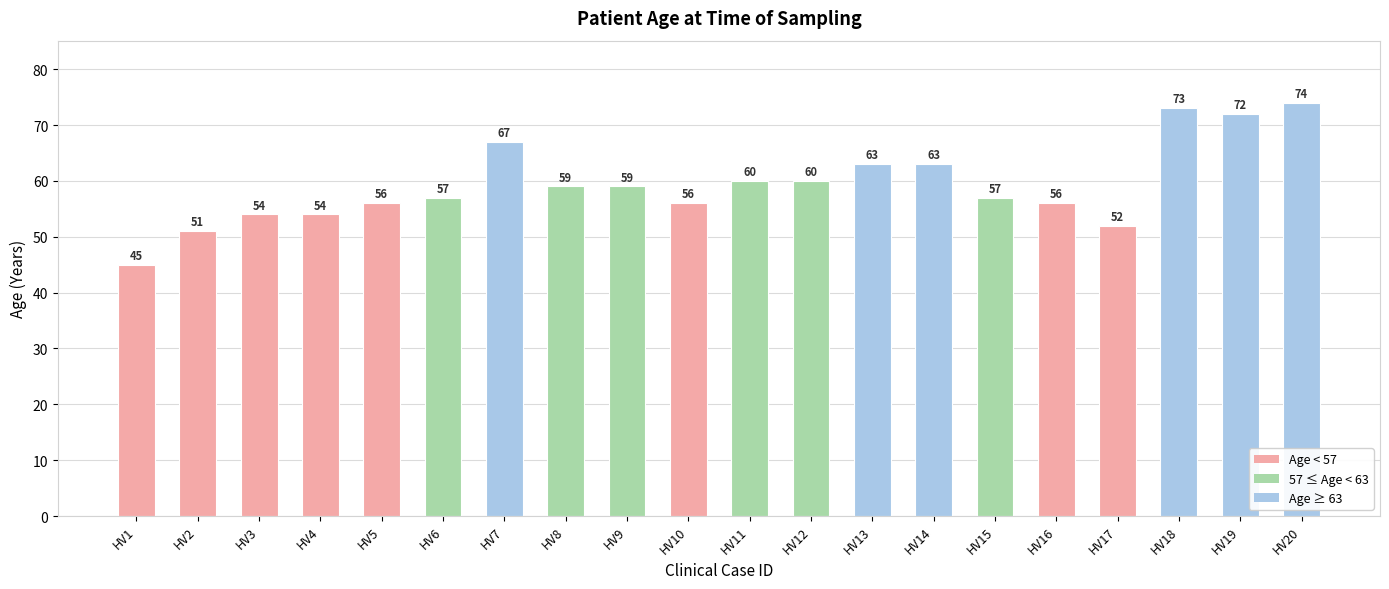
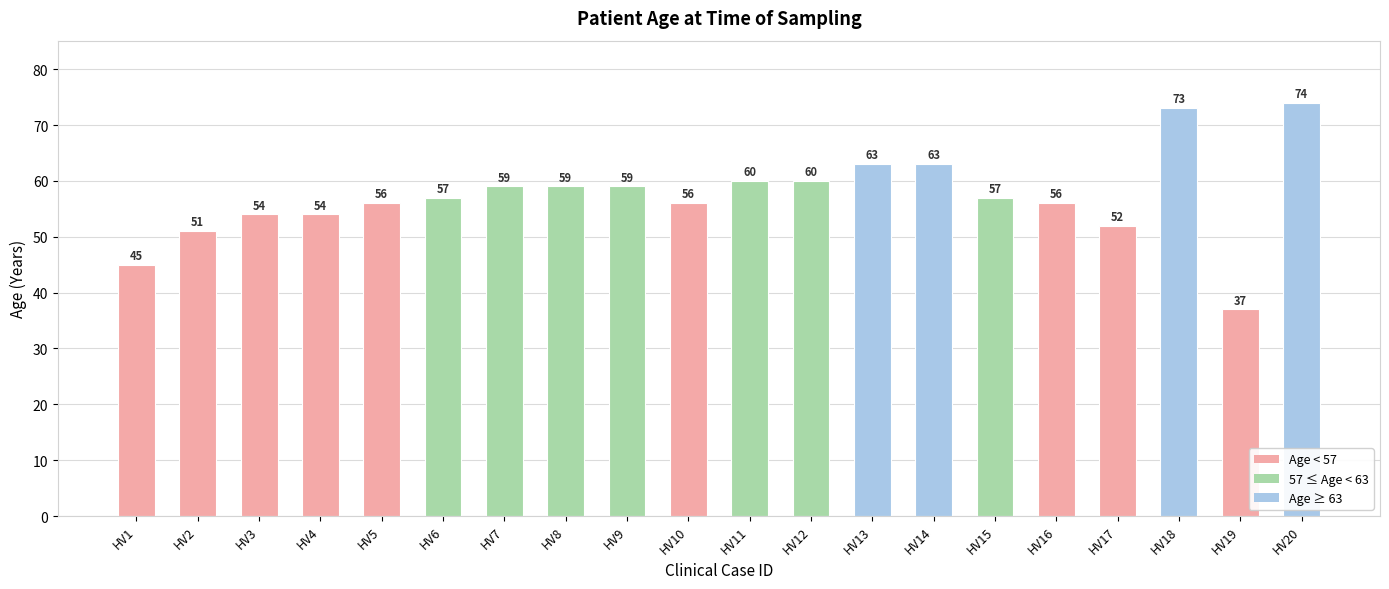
HV7: 67 -> 59
HV19: 72 -> 37
